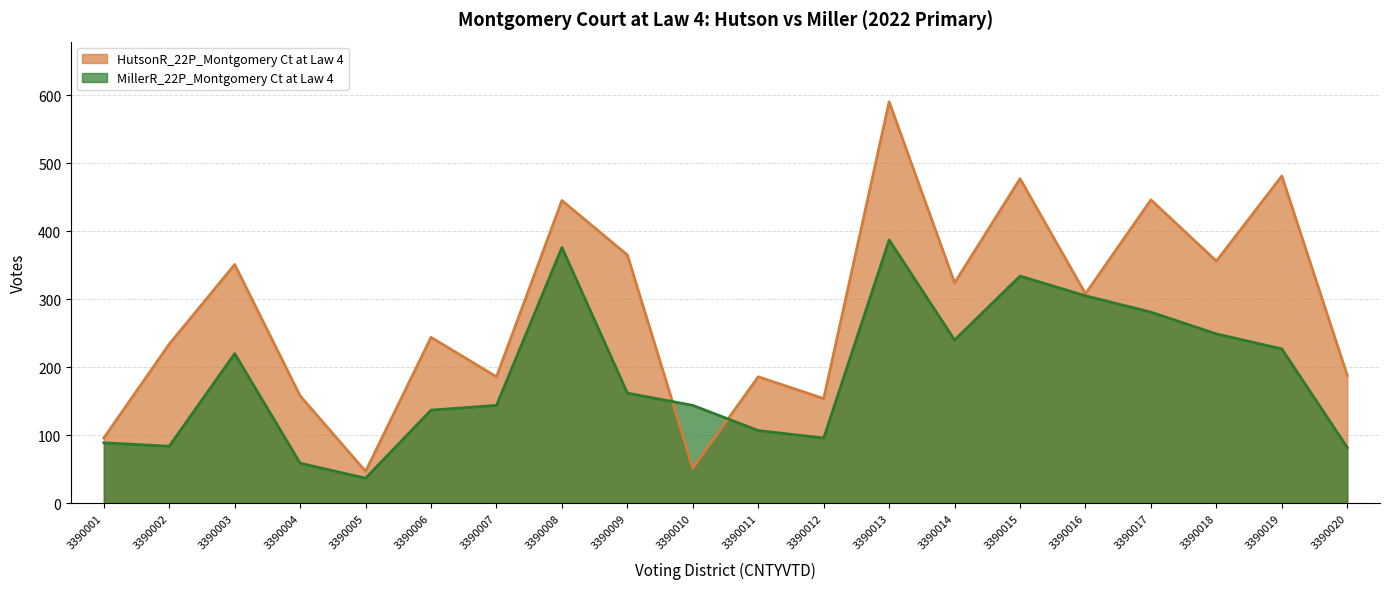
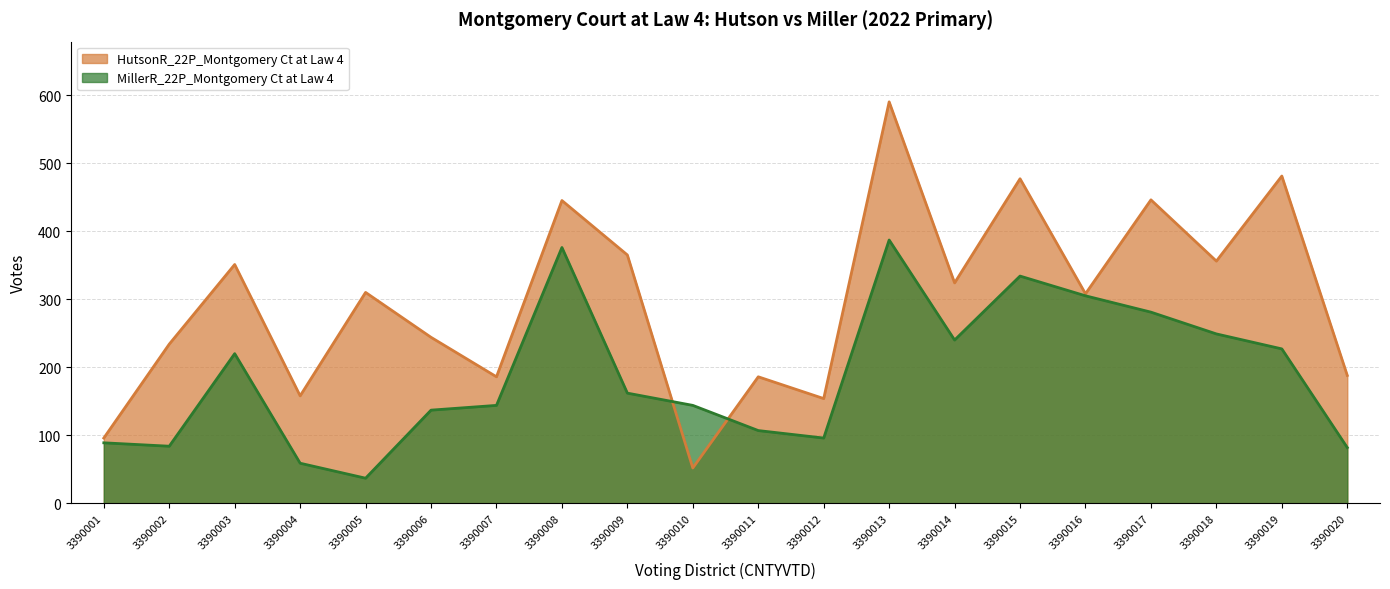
HutsonR_22P_Montgomery Ct at Law 4, 3390005: 50 -> 310
